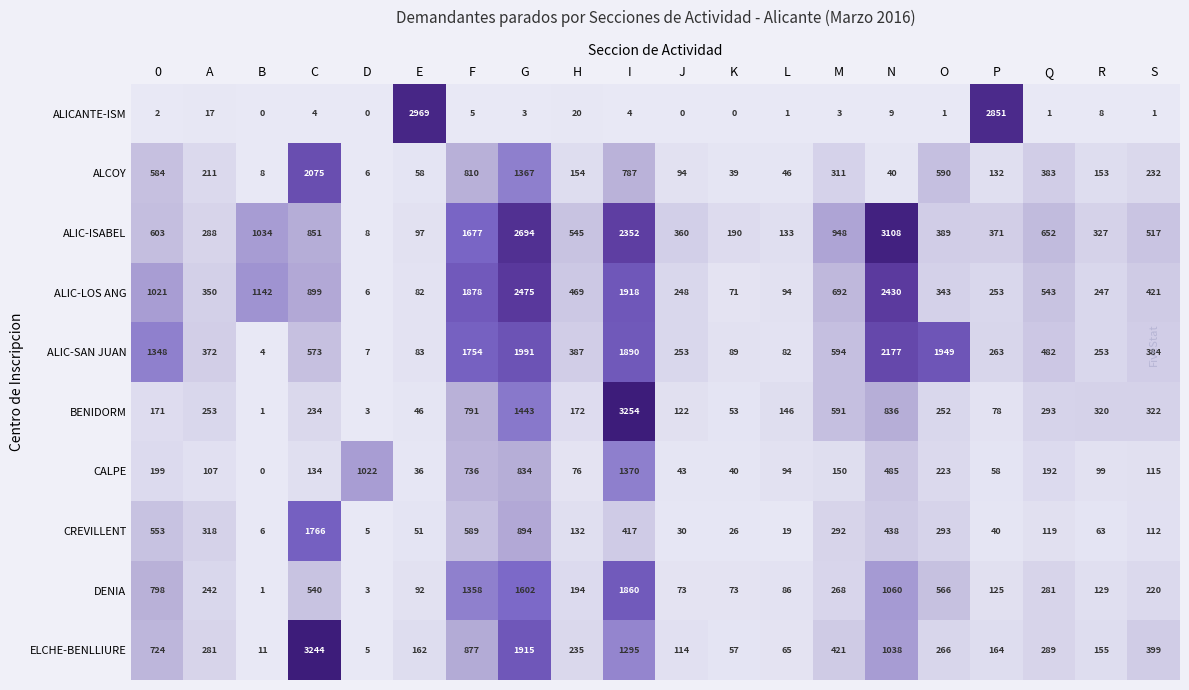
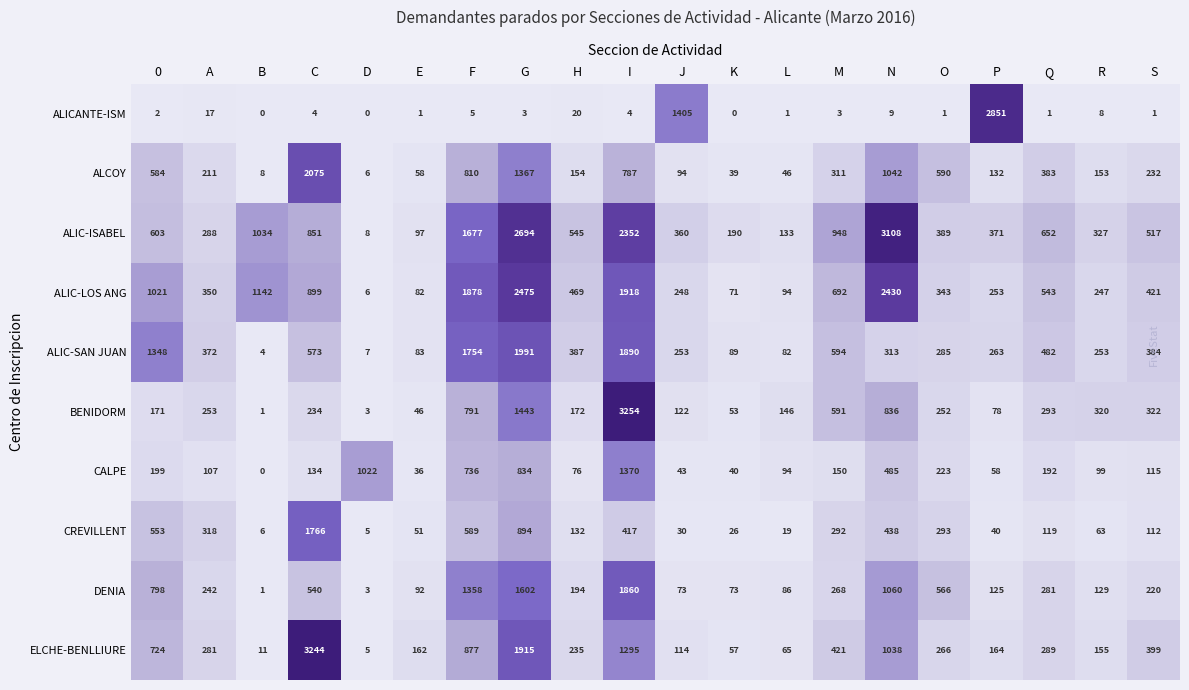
ALICANTE-ISM, E: 2969 -> 1
ALICANTE-ISM, J: 0 -> 1405
ALCOY, N: 40 -> 1042
ALIC-SAN JUAN, N: 2177 -> 313
ALIC-SAN JUAN, O: 1949 -> 285
